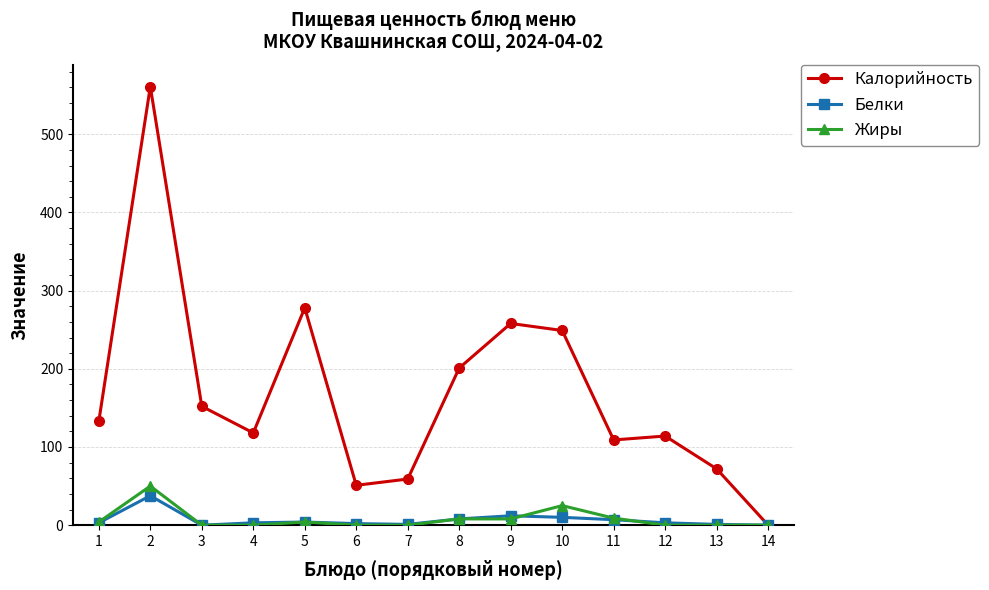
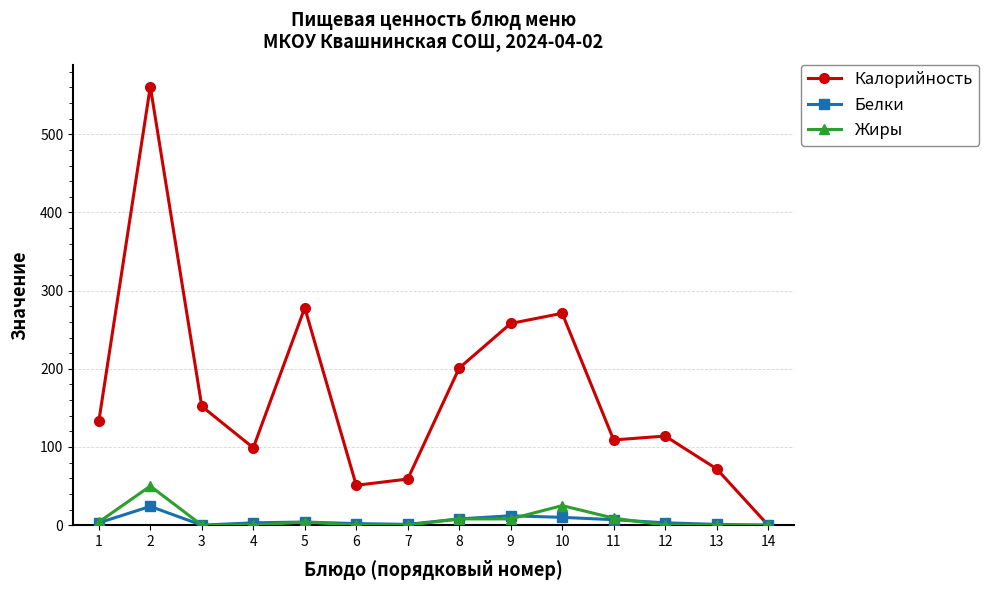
Белки, 2: 40 -> 20
Калорийность, 4: 120 -> 100
Калорийность, 10: 250 -> 270
